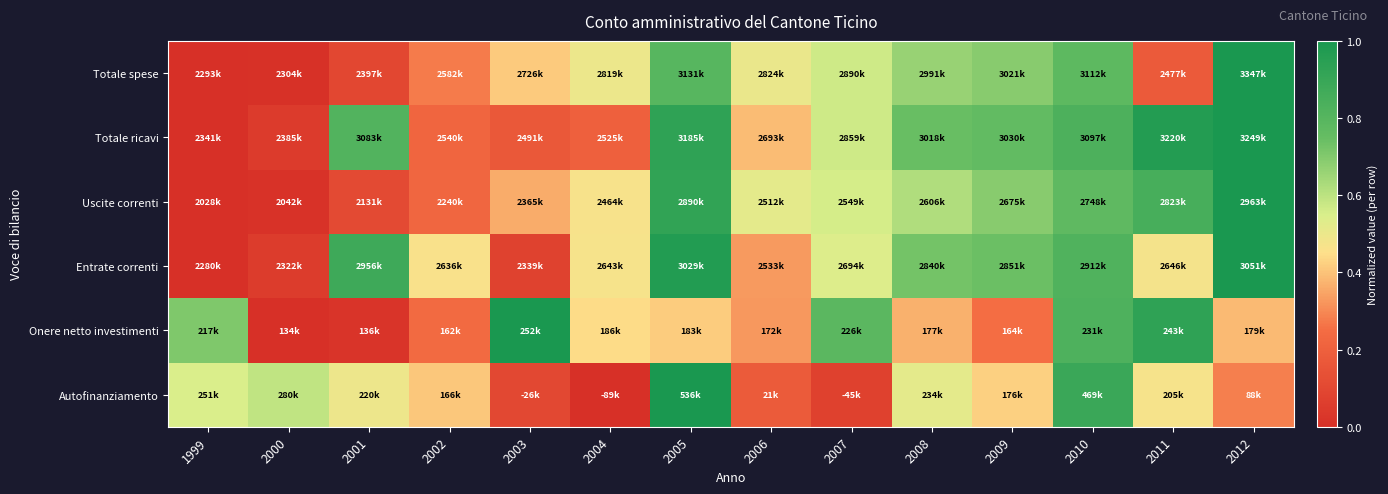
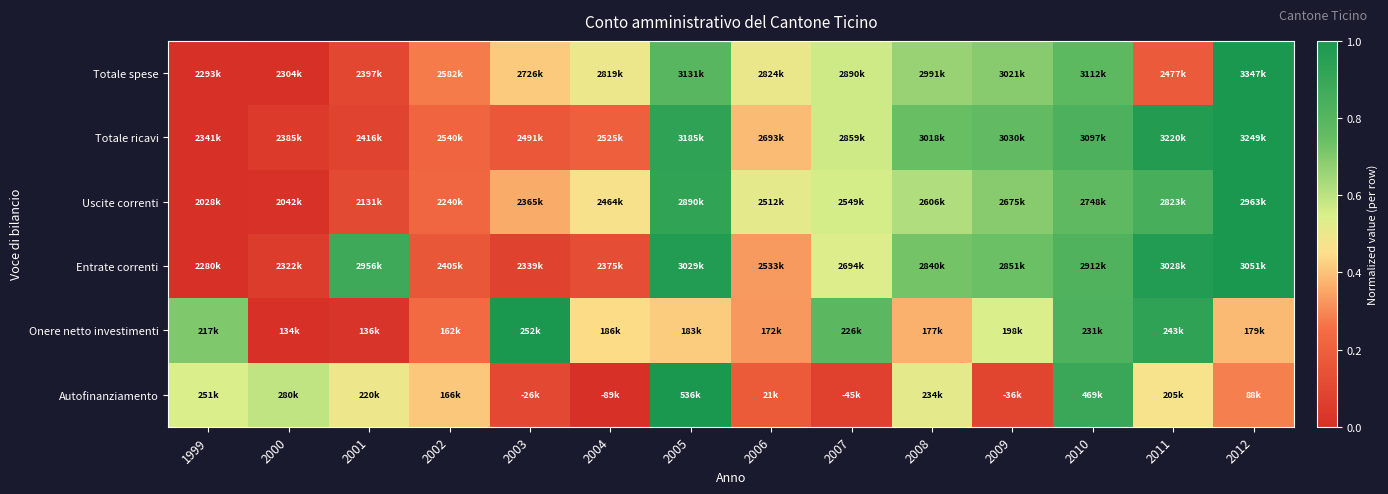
Totale ricavi, 2001: 3083k -> 2416k
Entrate correnti, 2002: 2636k -> 2405k
Entrate correnti, 2004: 2643k -> 2375k
Entrate correnti, 2011: 2646k -> 3028k
Onere netto investimenti, 2009: 164k -> 198k
Autofinanziamento, 2009: 176k -> -36k
